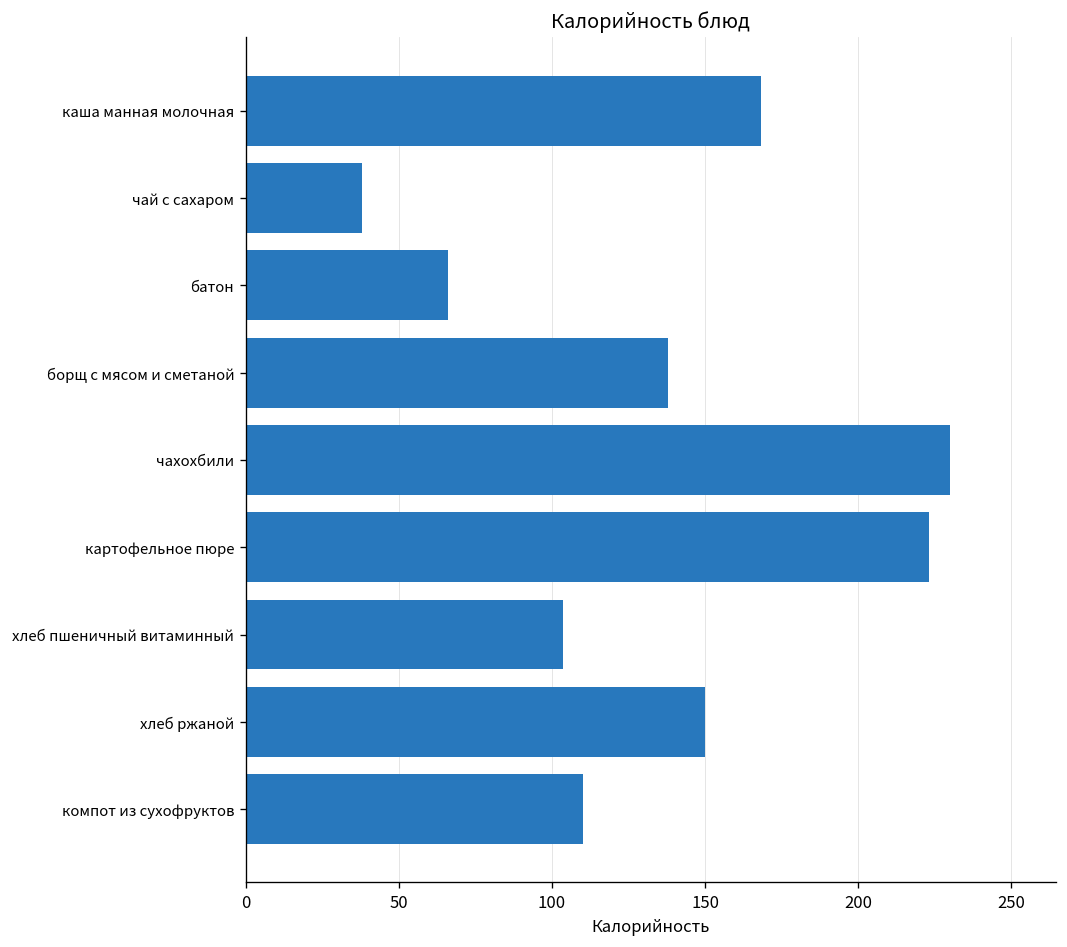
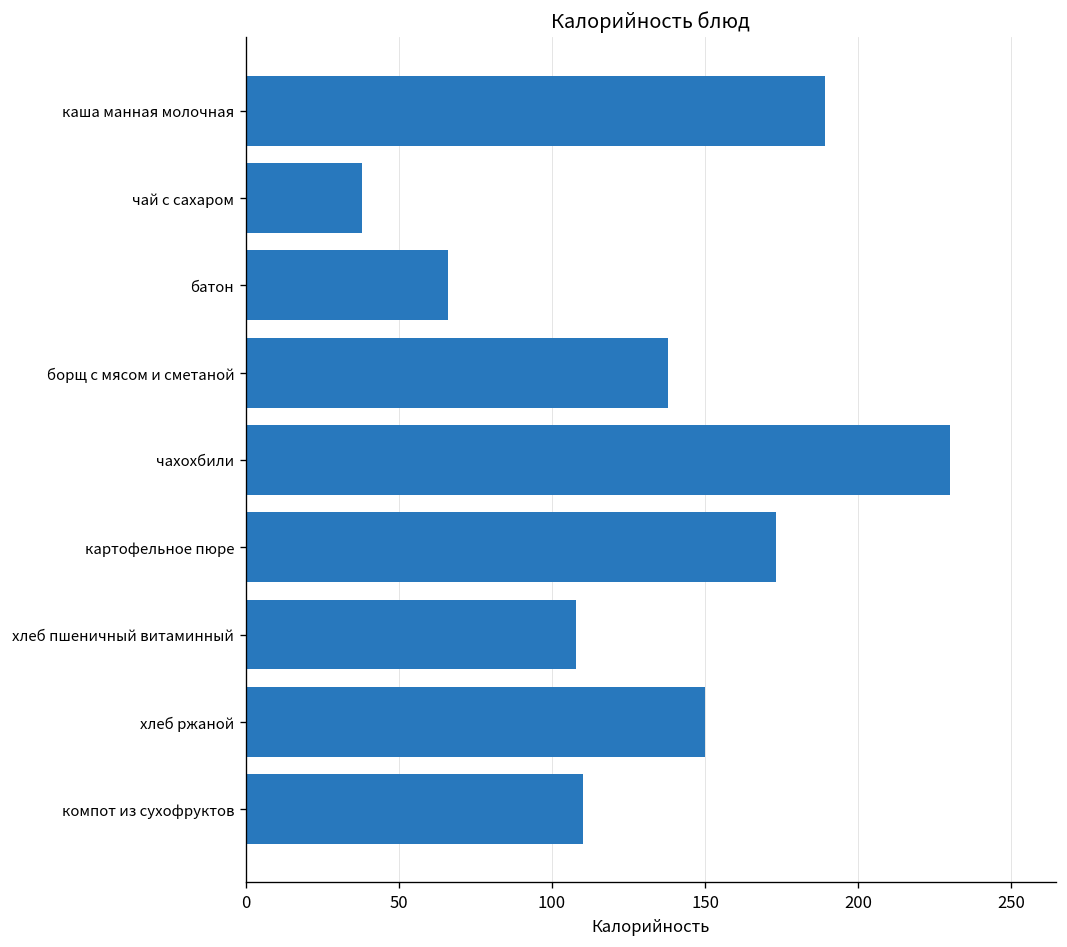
каша манная молочная: 168 -> 189
картофельное пюре: 223 -> 173
хлеб пшеничный витаминный: 104 -> 108
